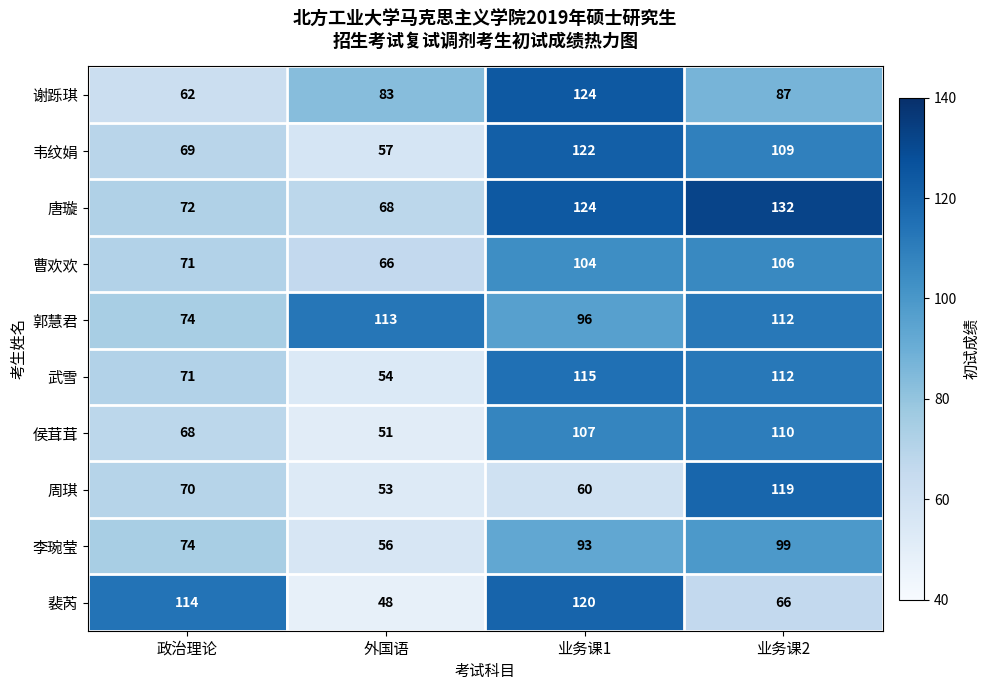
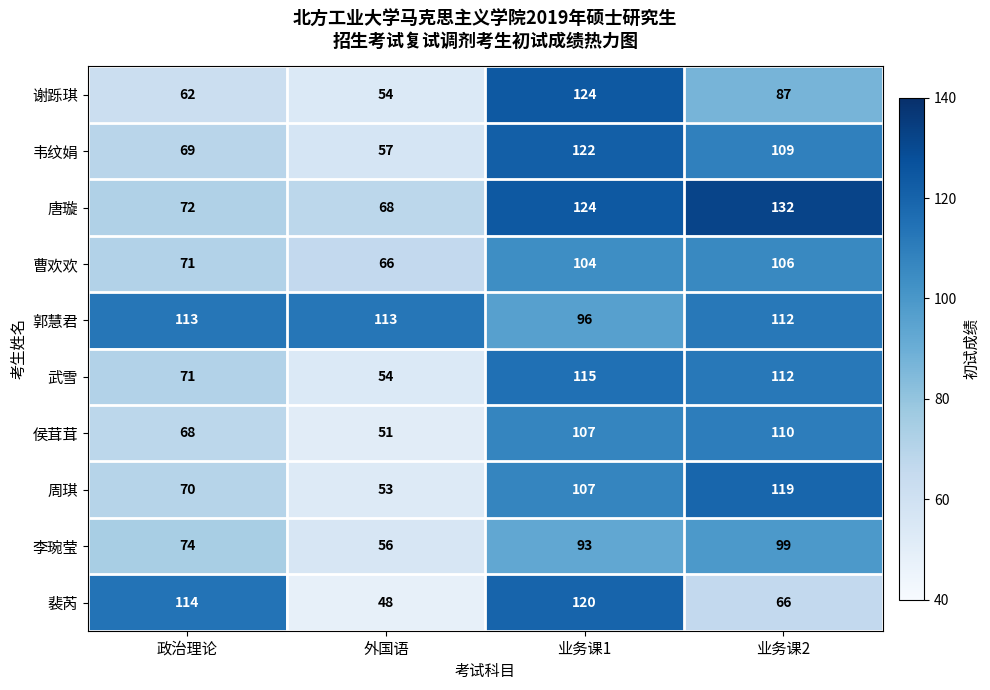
谢跞琪, 外国语: 83 -> 54
郭慧君, 政治理论: 74 -> 113
周琪, 业务课1: 60 -> 107
